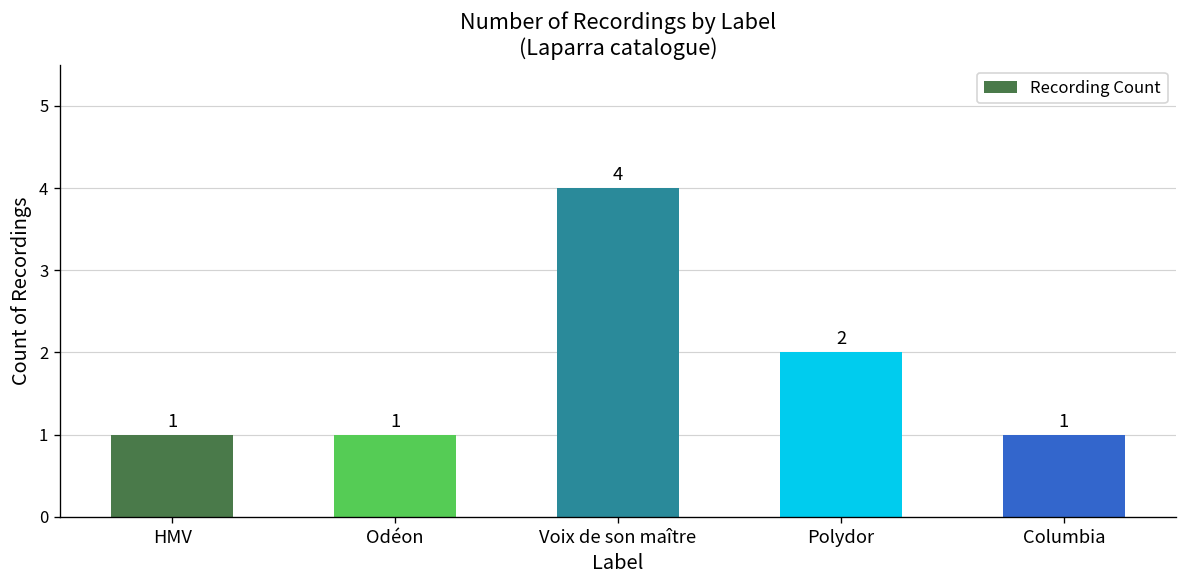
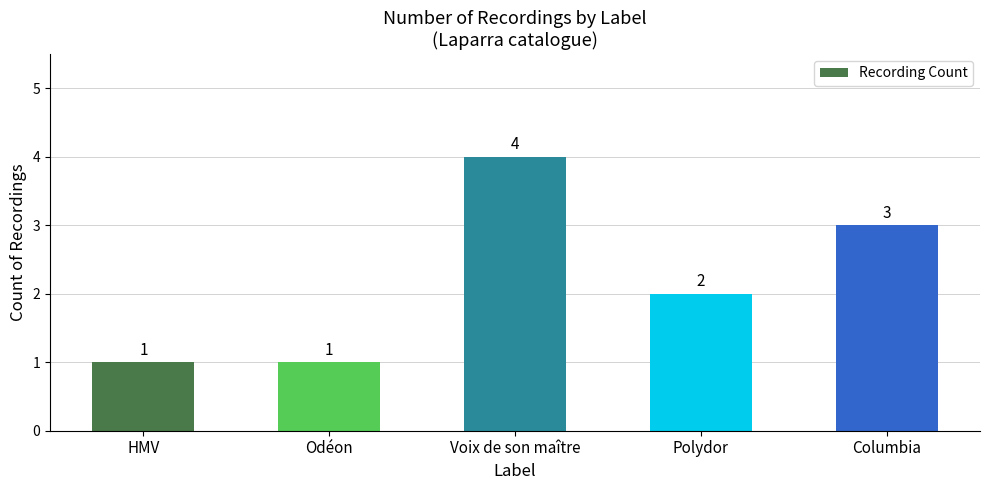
Columbia: 1 -> 3
